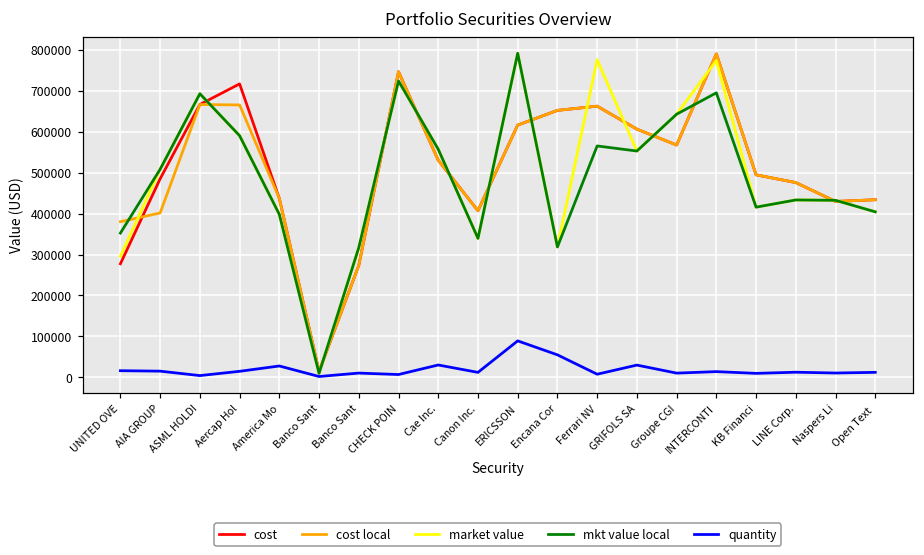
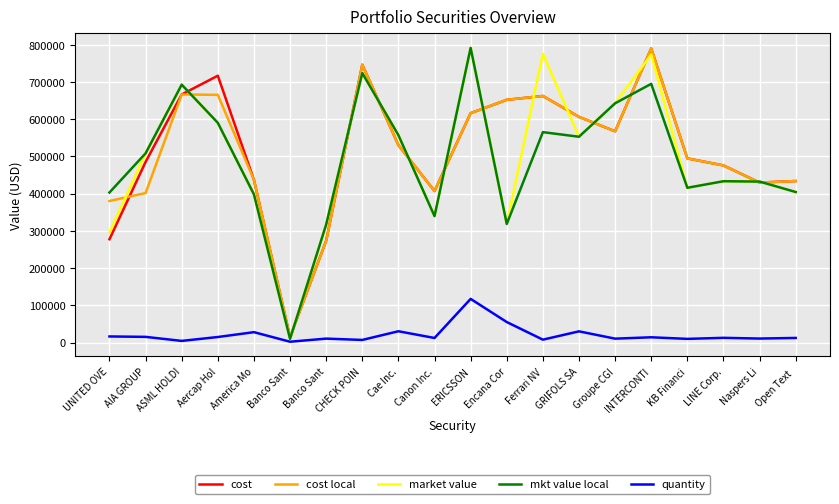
mkt value local, UNITED OVE: 350000 -> 400000
quantity, ERICSSON: 90000 -> 120000
